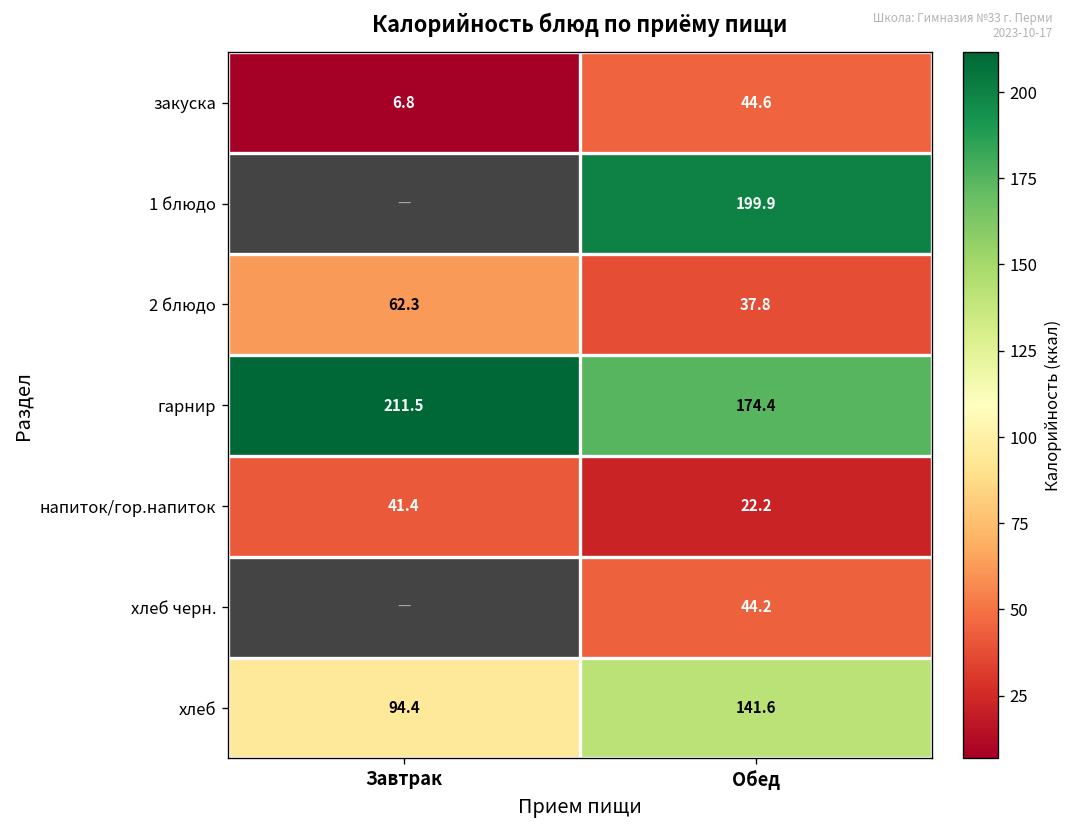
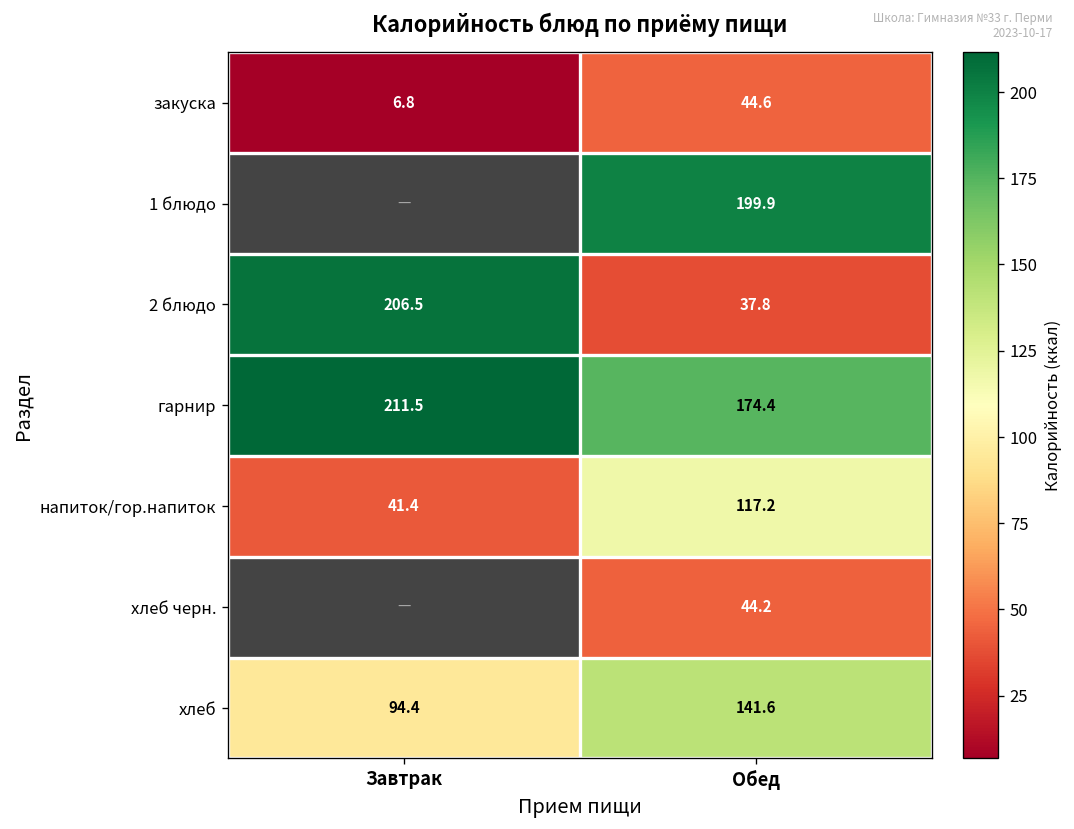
2 блюдо, Завтрак: 62.3 -> 206.5
напиток/гор.напиток, Обед: 22.2 -> 117.2
